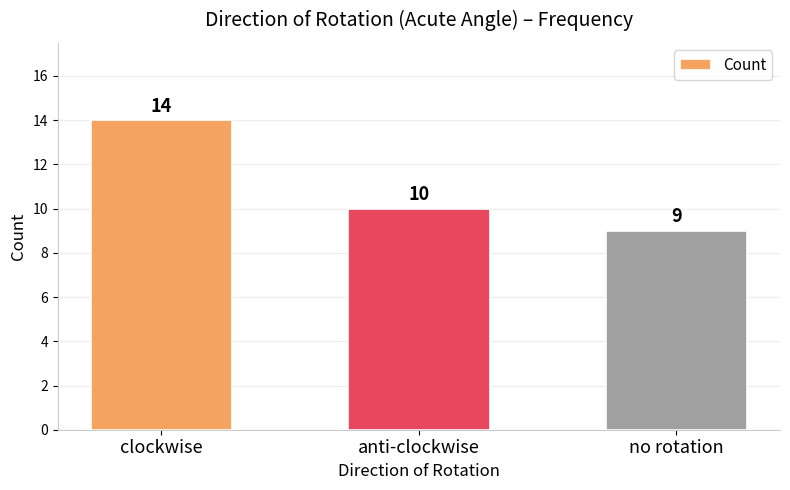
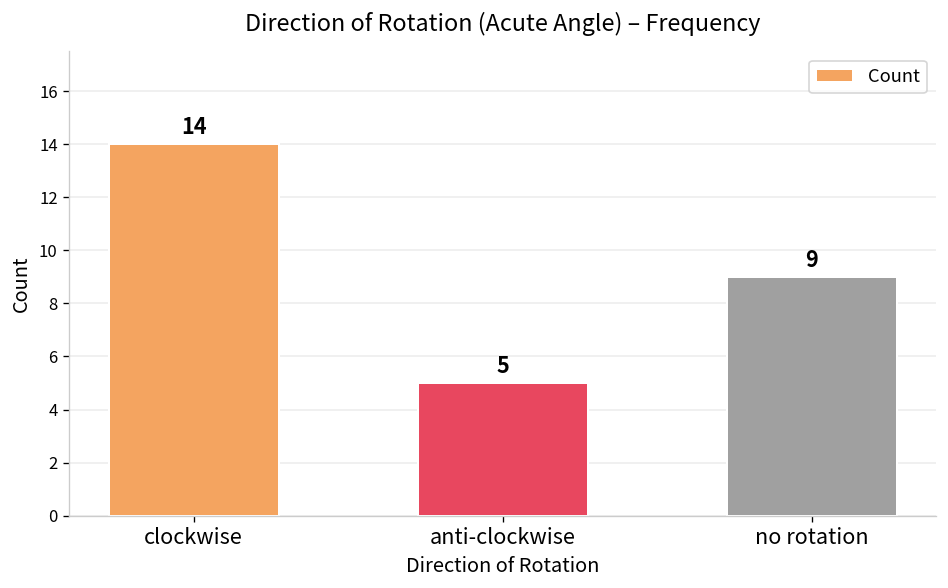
anti-clockwise: 10 -> 5
